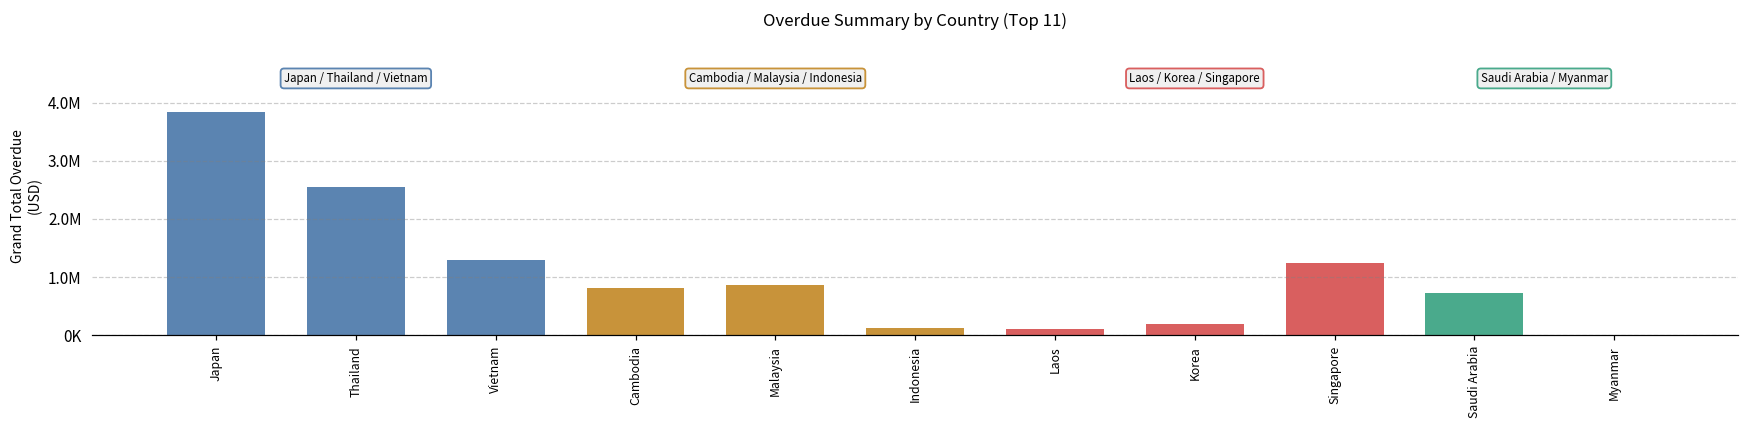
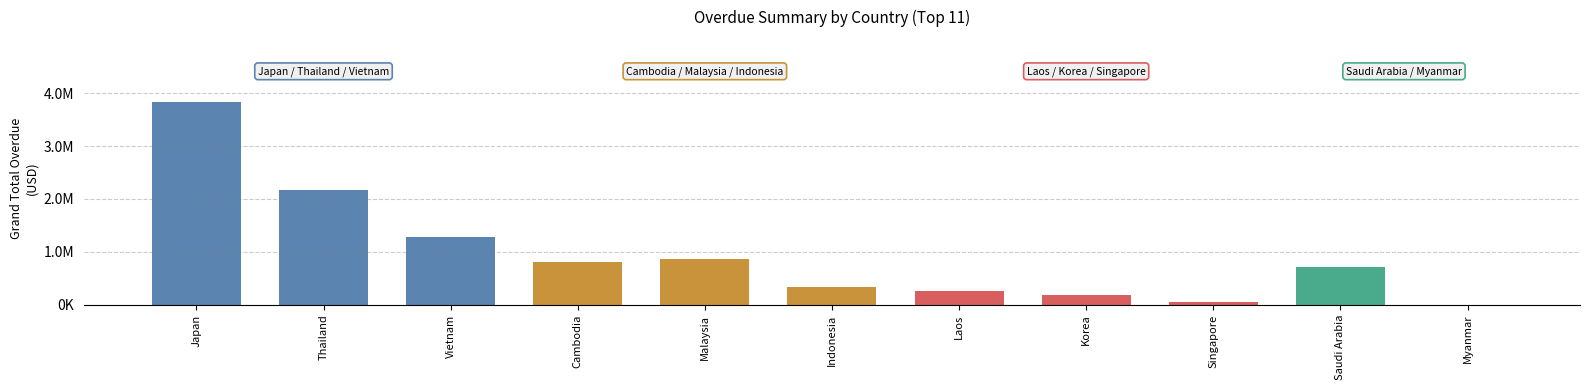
Thailand: 2500000 -> 2200000
Indonesia: 100000 -> 300000
Laos: 100000 -> 300000
Singapore: 1200000 -> 100000
